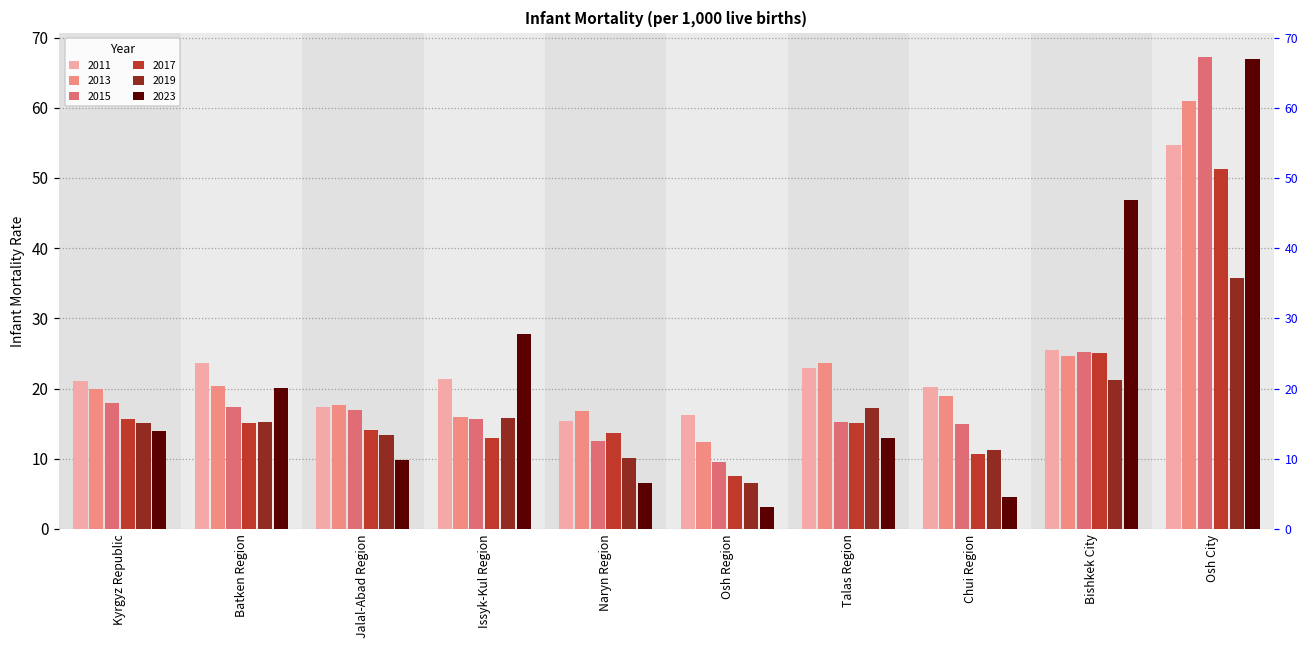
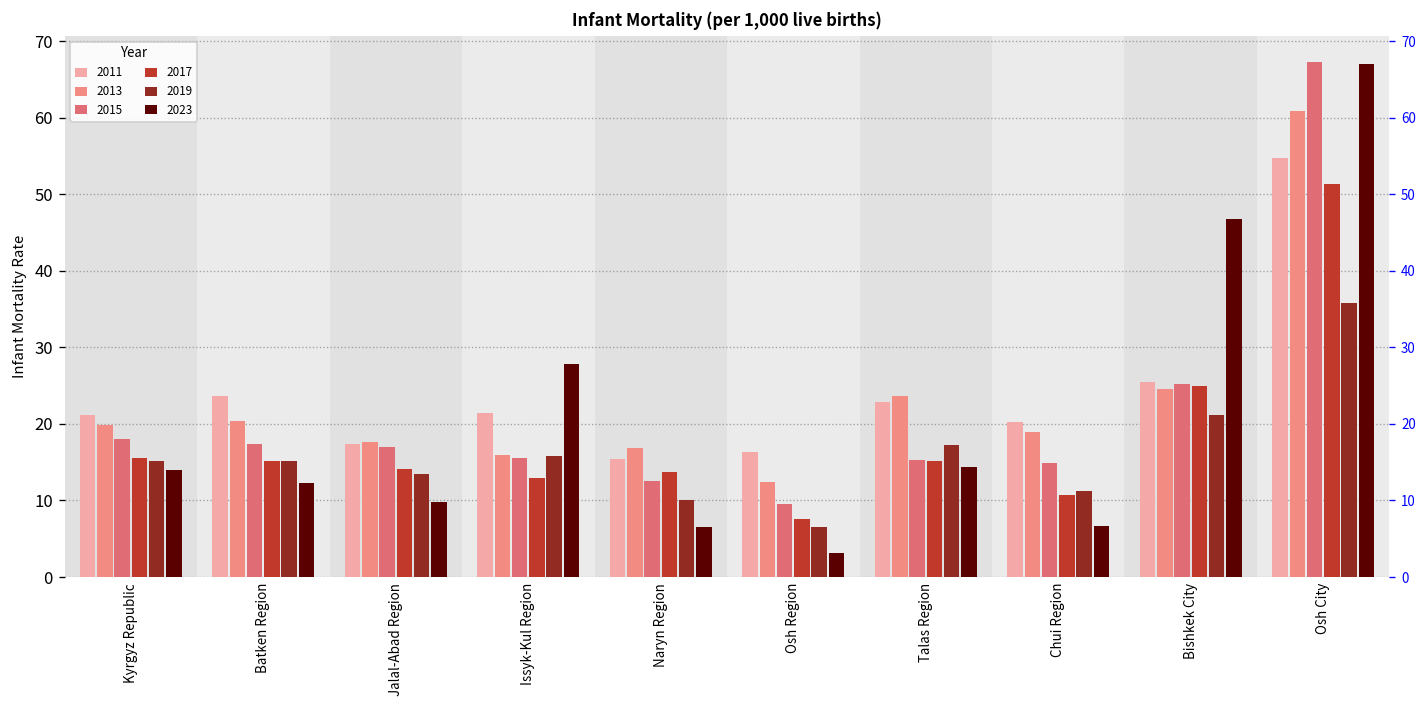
2023, Batken Region: 20 -> 12
2023, Talas Region: 13 -> 14
2023, Chui Region: 5 -> 7
